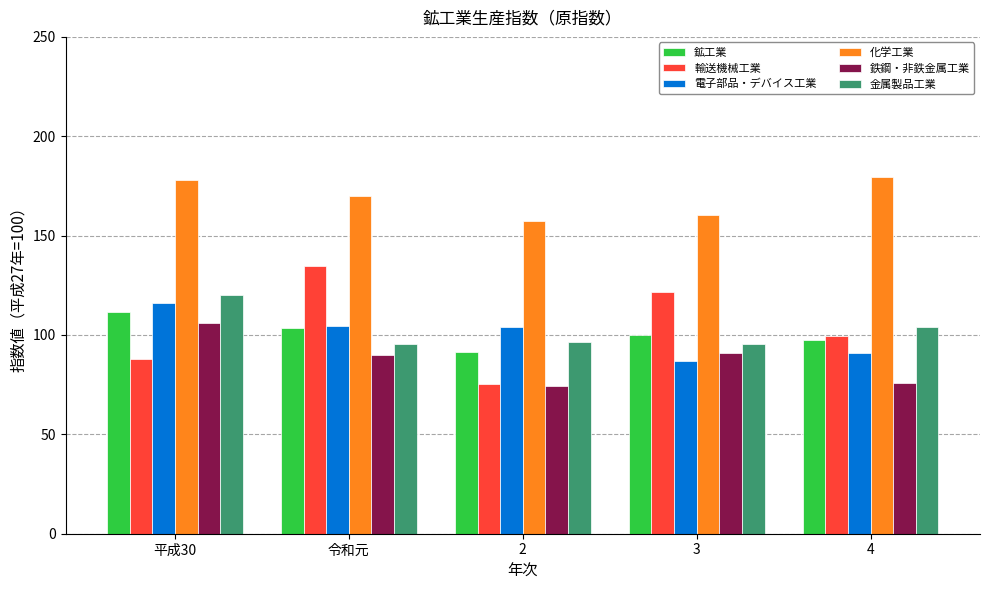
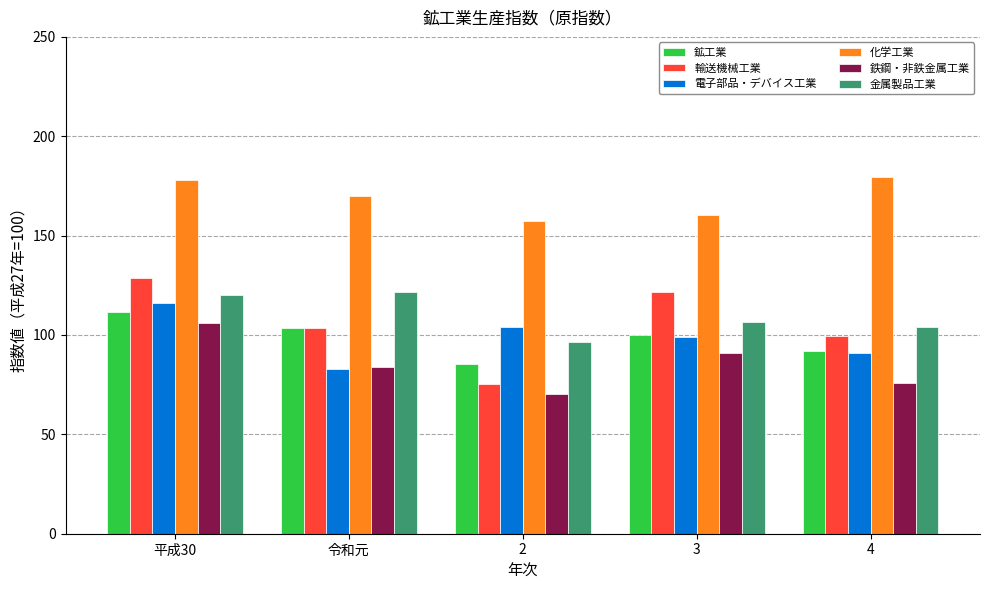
輸送機械工業, 平成30: 88 -> 129
輸送機械工業, 令和元: 135 -> 104
電子部品・デバイス工業, 令和元: 104 -> 83
鉄鋼・非鉄金属工業, 令和元: 90 -> 84
金属製品工業, 令和元: 96 -> 122
鉱工業, 2: 92 -> 86
鉄鋼・非鉄金属工業, 2: 74 -> 70
電子部品・デバイス工業, 3: 87 -> 99
金属製品工業, 3: 96 -> 106
鉱工業, 4: 98 -> 92
